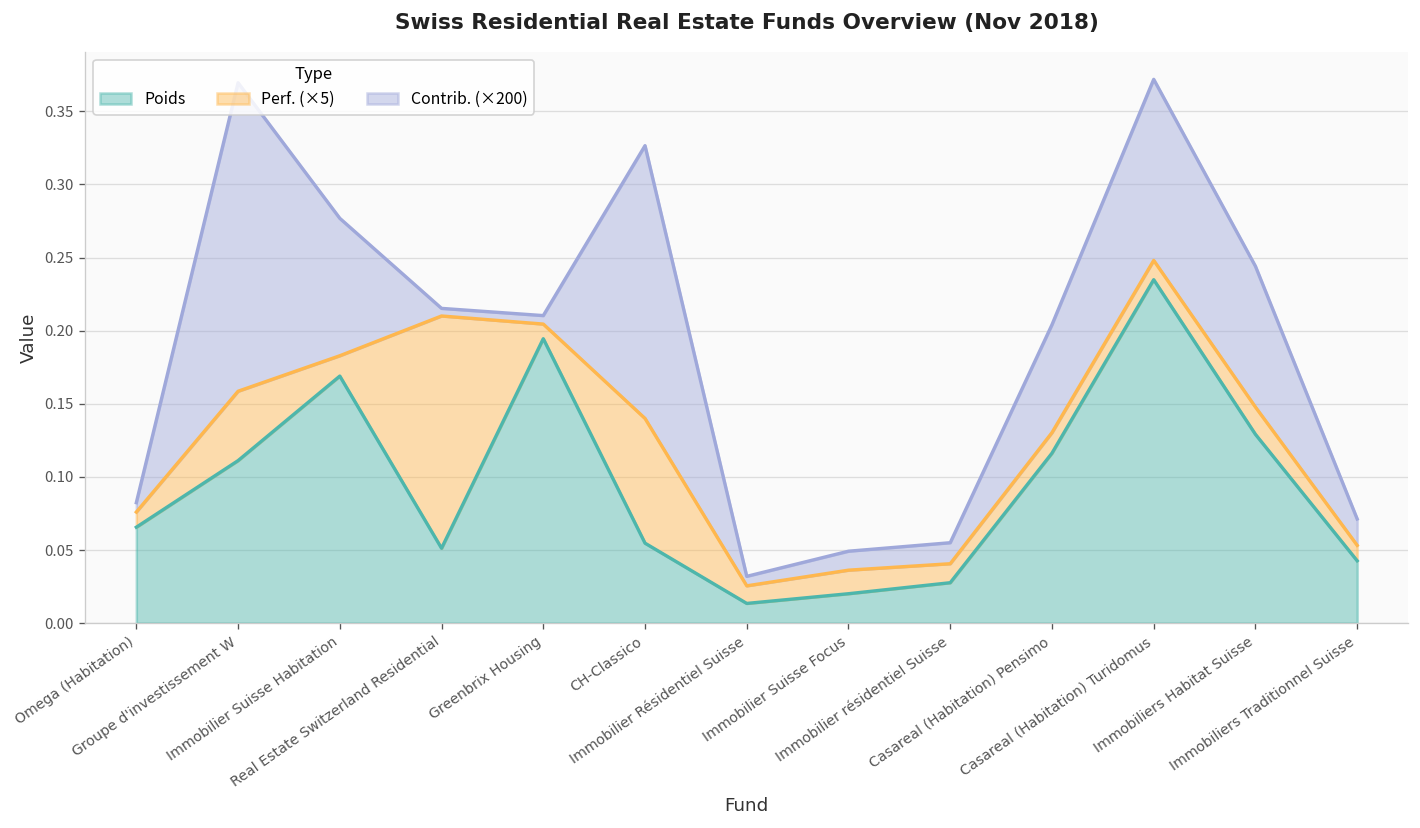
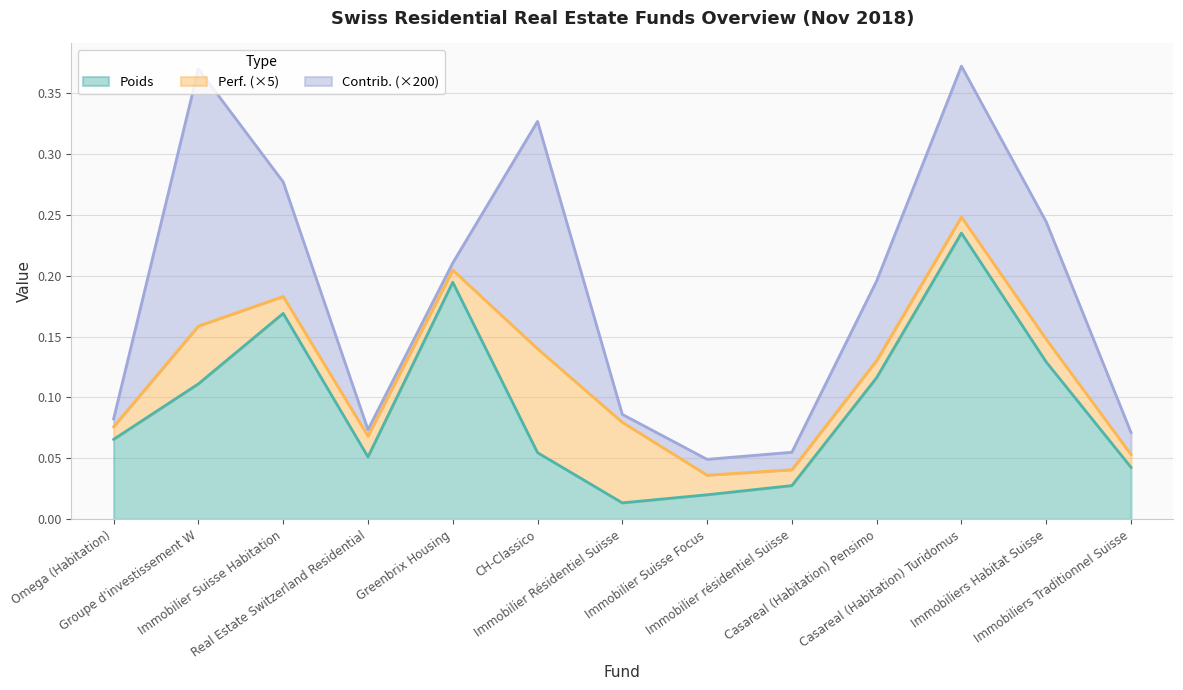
Perf. (×5), Real Estate Switzerland Residential: 0.159 -> 0.017
Perf. (×5), Immobilier Résidentiel Suisse: 0.012 -> 0.066
Contrib. (×200), Casareal (Habitation) Pensimo: 0.074 -> 0.065
